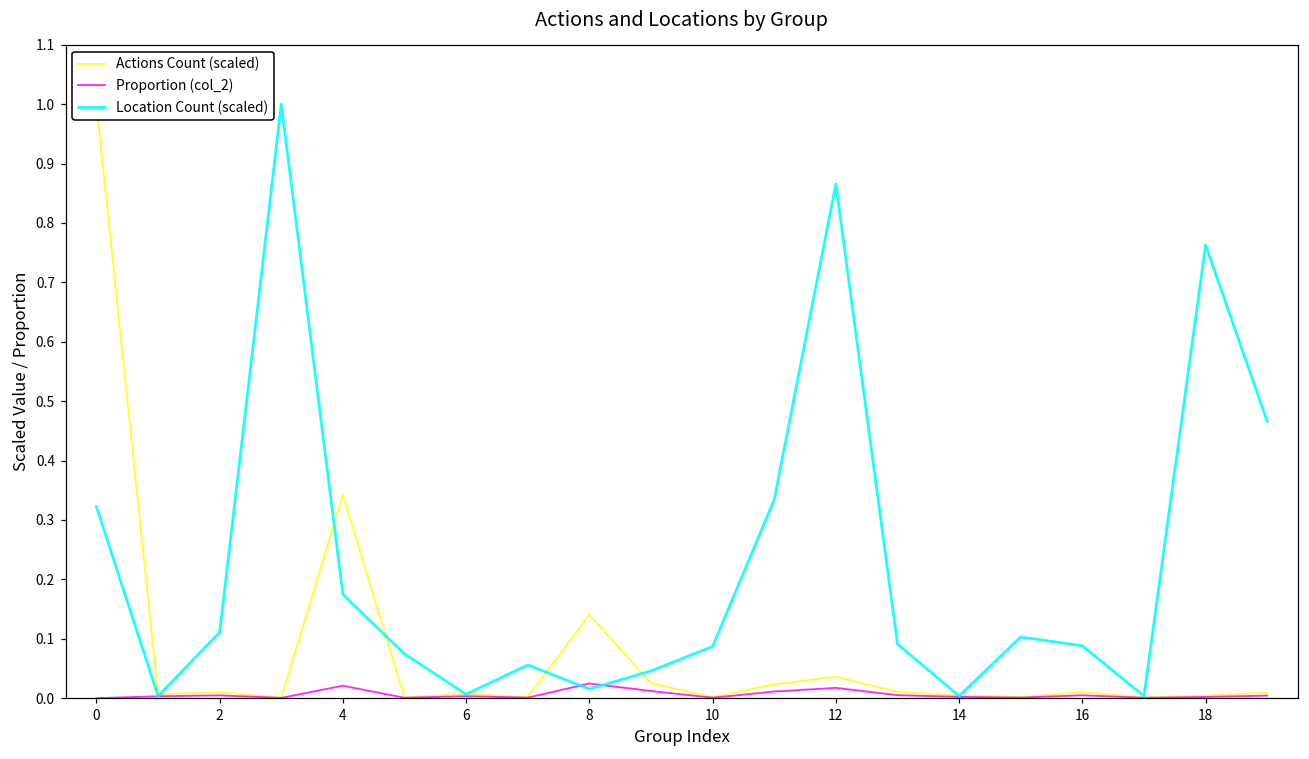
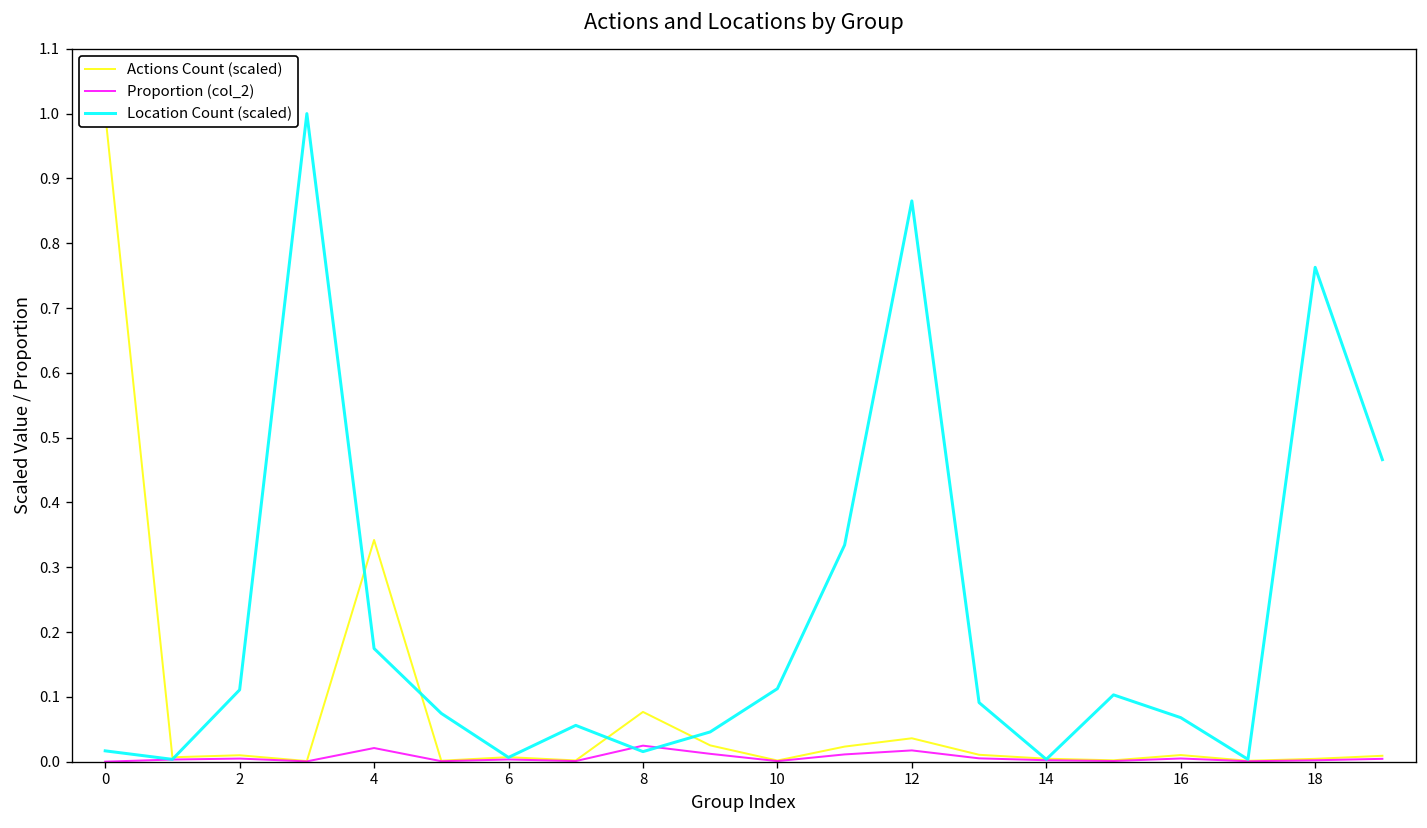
Location Count (scaled), 0: 0.32 -> 0.02
Actions Count (scaled), 8: 0.14 -> 0.08
Location Count (scaled), 10: 0.09 -> 0.11
Location Count (scaled), 16: 0.09 -> 0.07
